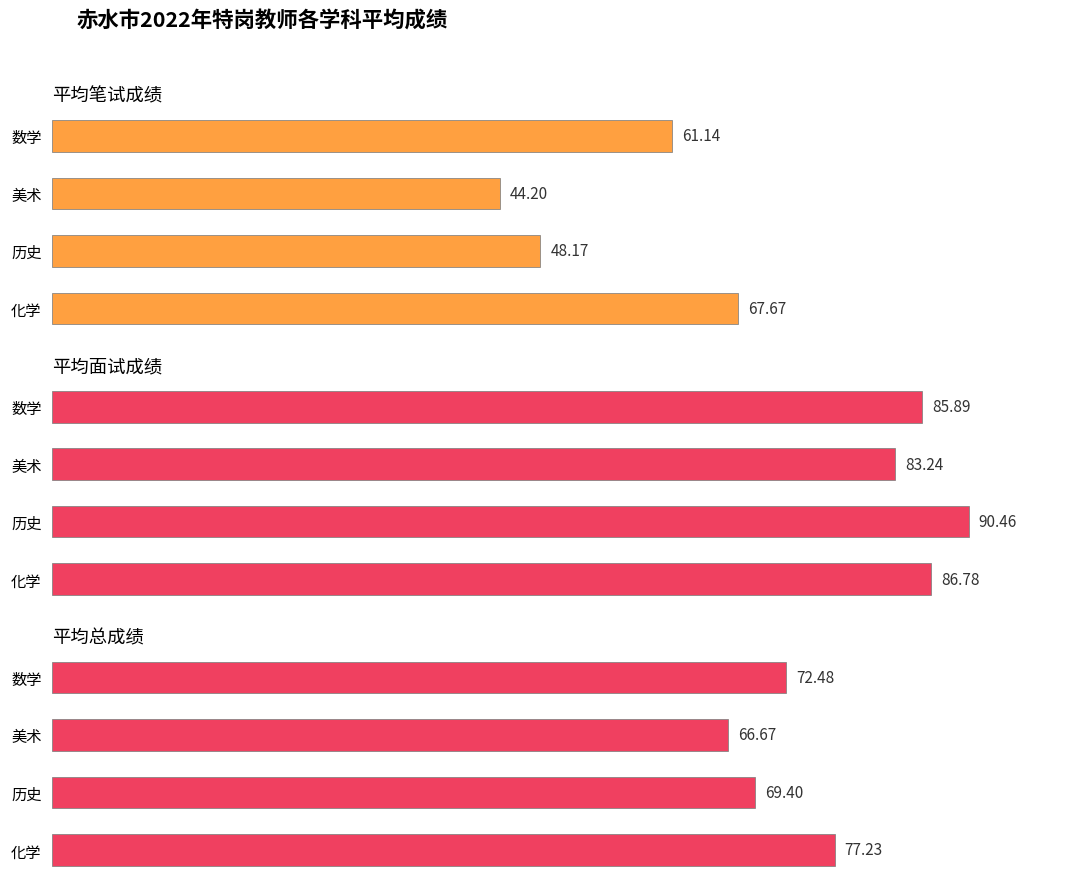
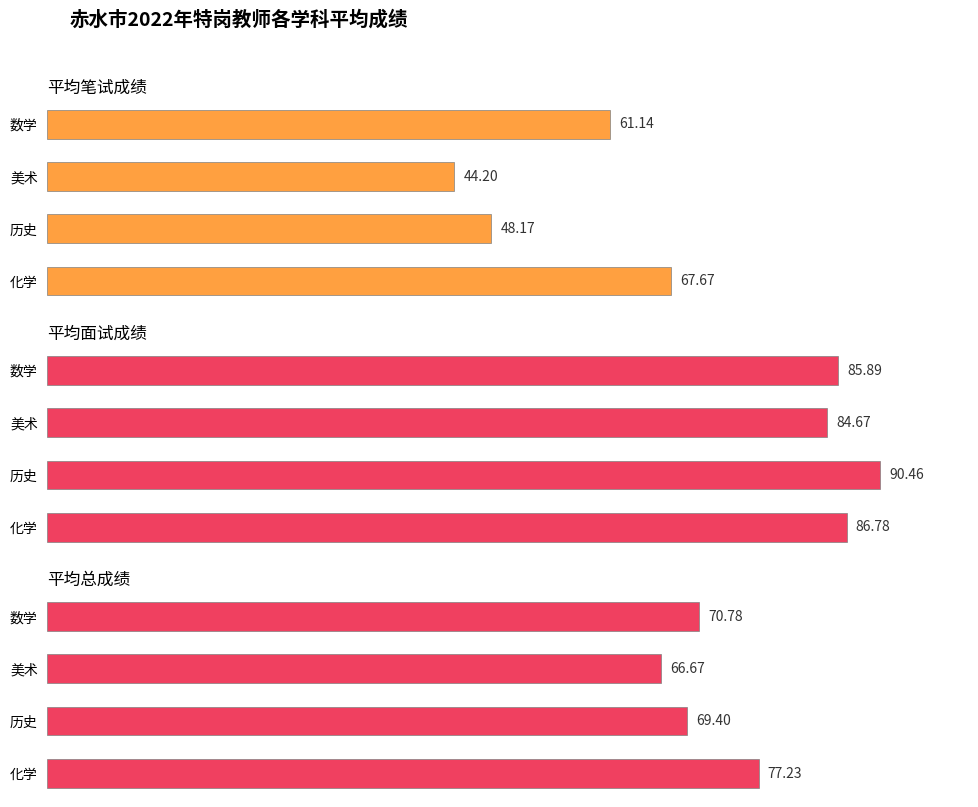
平均面试成绩, 美术: 83.24 -> 84.67
平均总成绩, 数学: 72.48 -> 70.78
